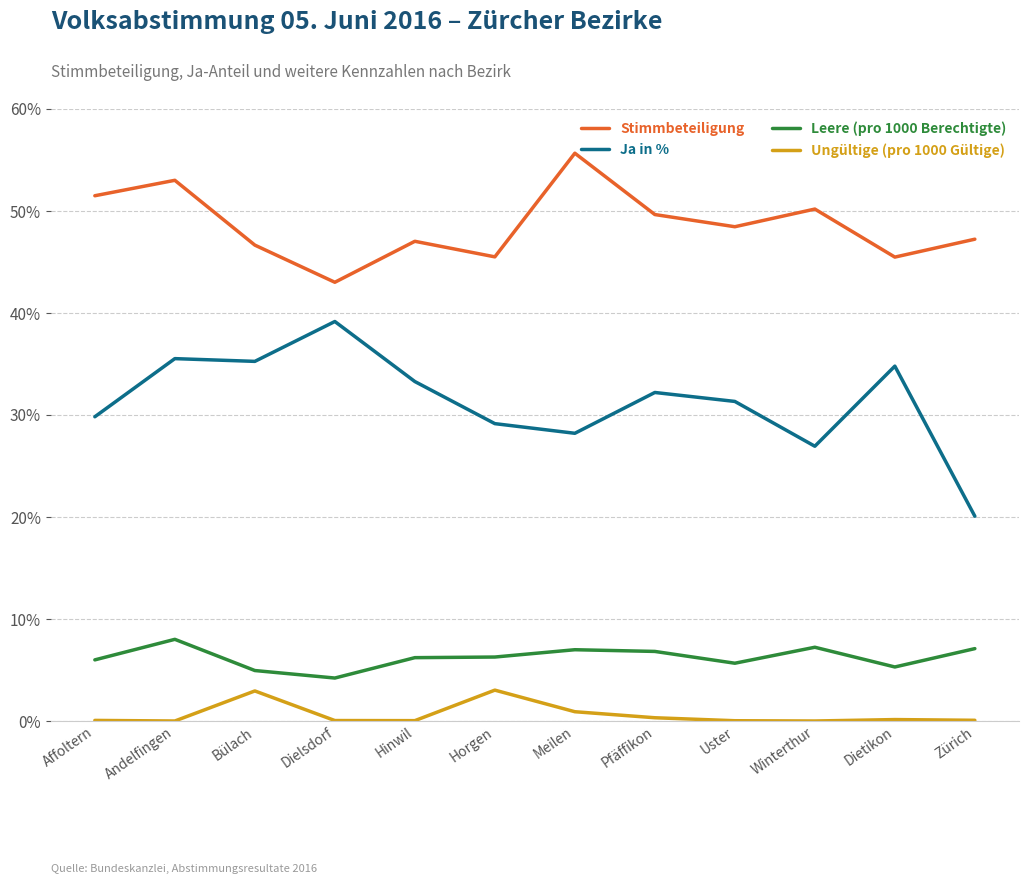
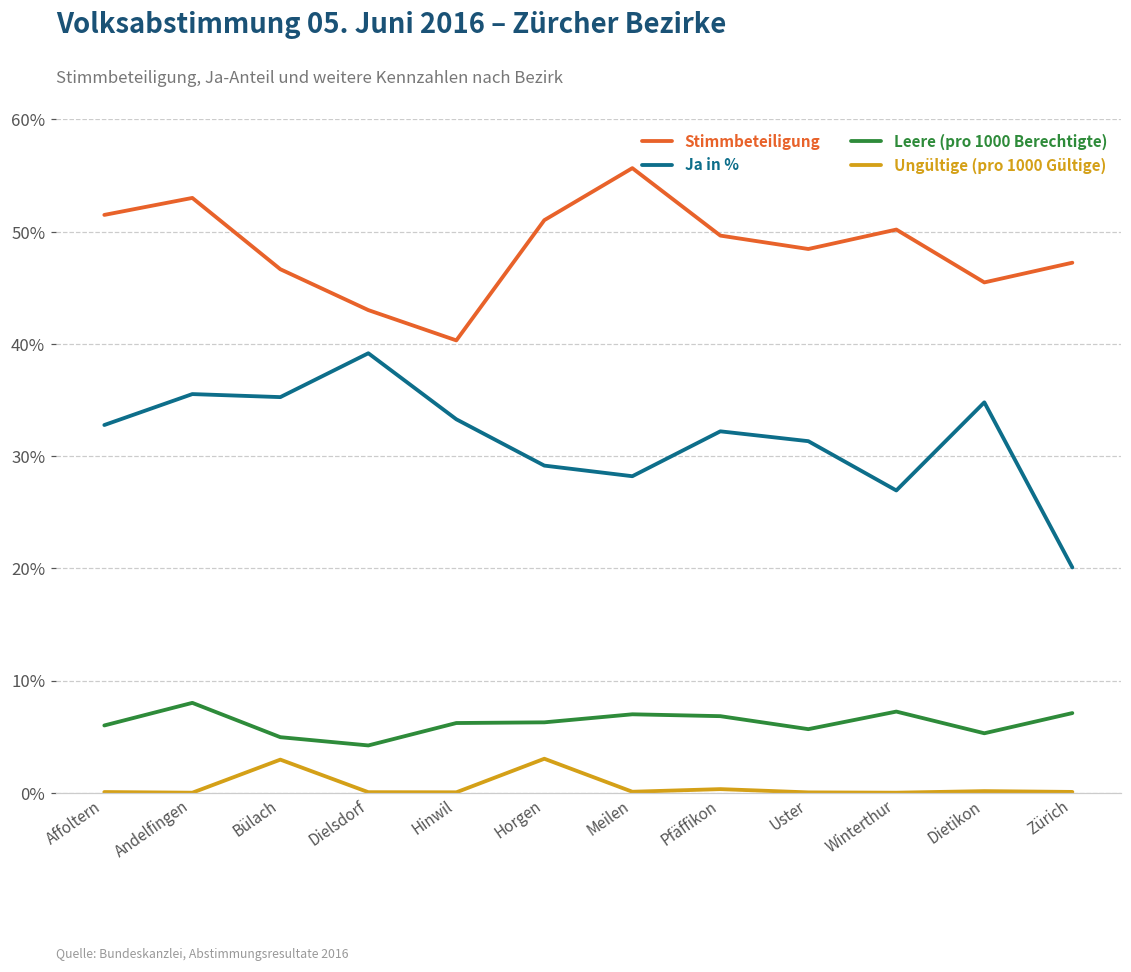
Ja in %, Affoltern: 29.8% -> 32.8%
Stimmbeteiligung, Hinwil: 47.0% -> 40.3%
Stimmbeteiligung, Horgen: 45.5% -> 51.0%
Ungültige (pro 1000 Gültige), Meilen: 0.9% -> 0.1%
